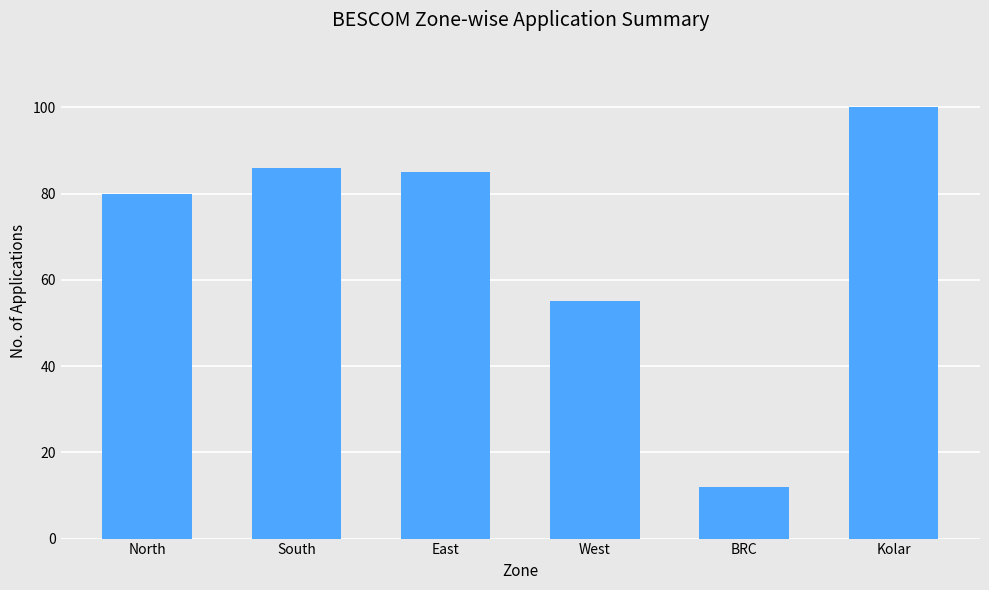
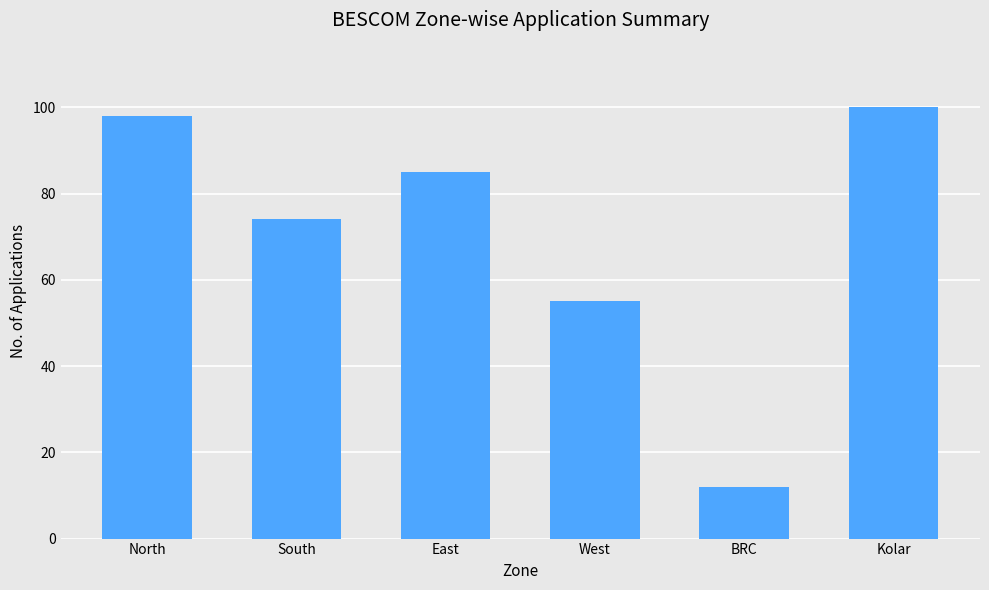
North: 80 -> 98
South: 86 -> 74
